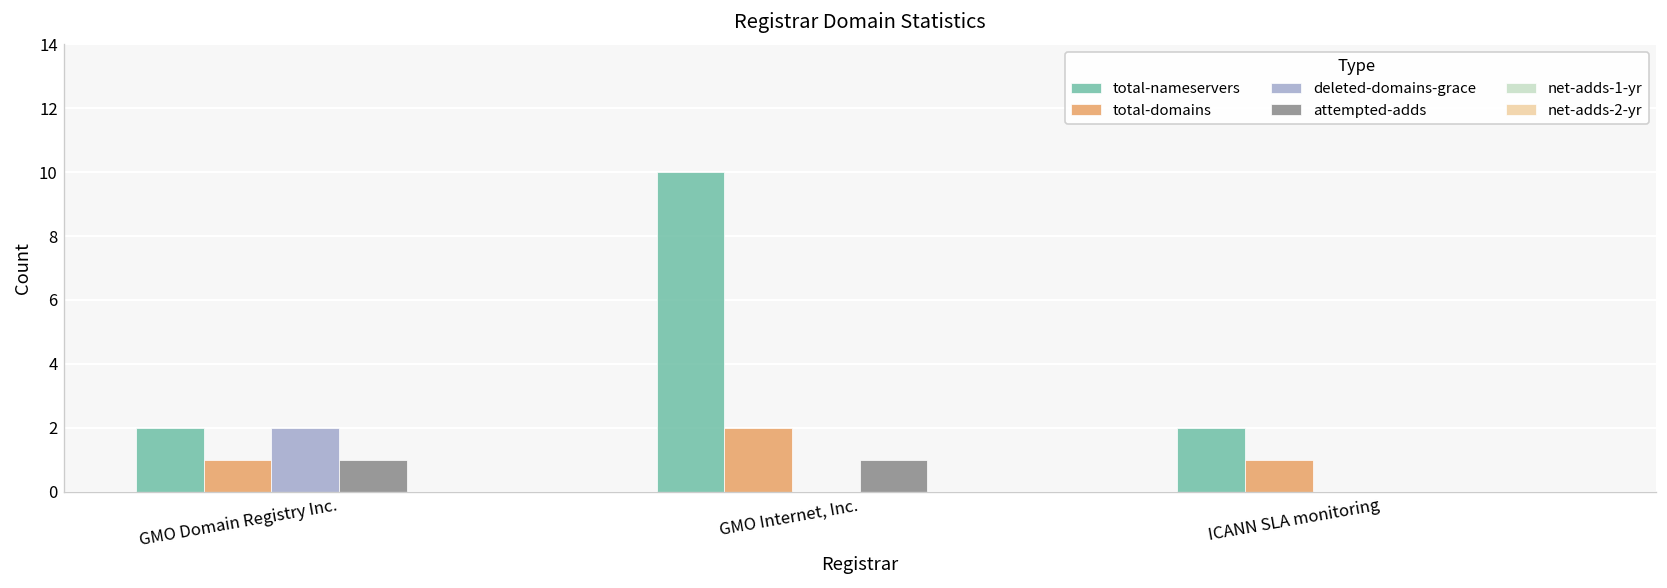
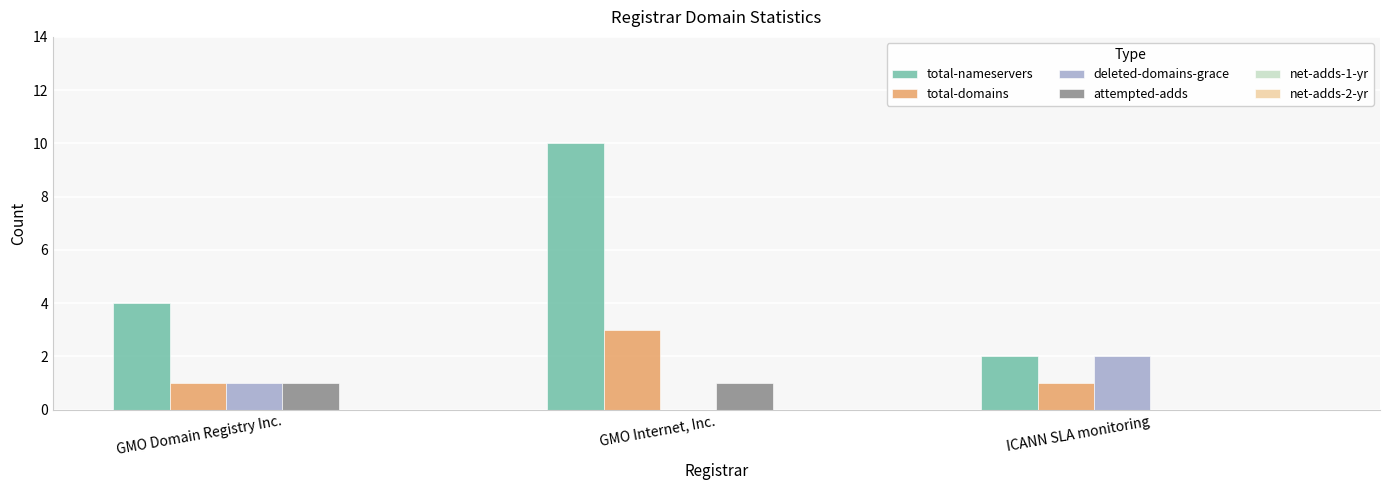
total-nameservers, GMO Domain Registry Inc.: 2 -> 4
deleted-domains-grace, GMO Domain Registry Inc.: 2 -> 1
total-domains, GMO Internet, Inc.: 2 -> 3
deleted-domains-grace, ICANN SLA monitoring: 0 -> 2
